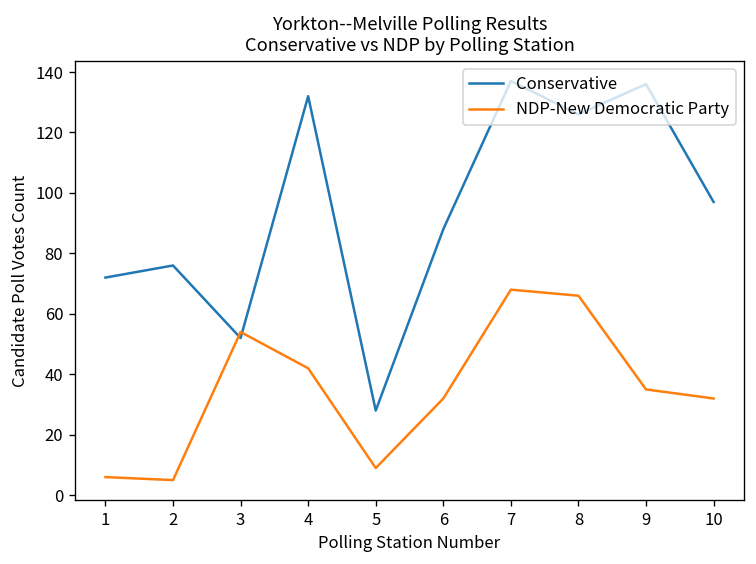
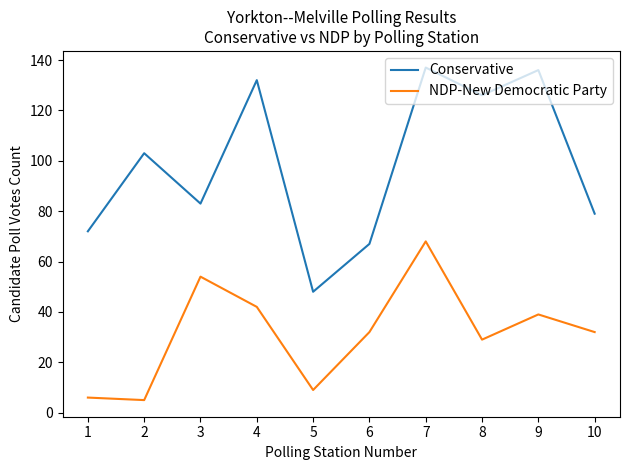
Conservative, 2: 76 -> 103
Conservative, 3: 52 -> 83
Conservative, 5: 28 -> 48
Conservative, 6: 88 -> 67
NDP-New Democratic Party, 8: 66 -> 29
NDP-New Democratic Party, 9: 35 -> 39
Conservative, 10: 97 -> 79
